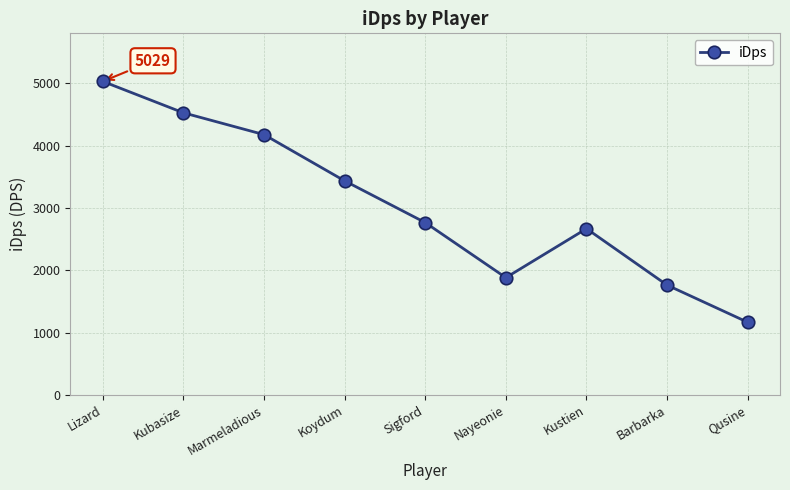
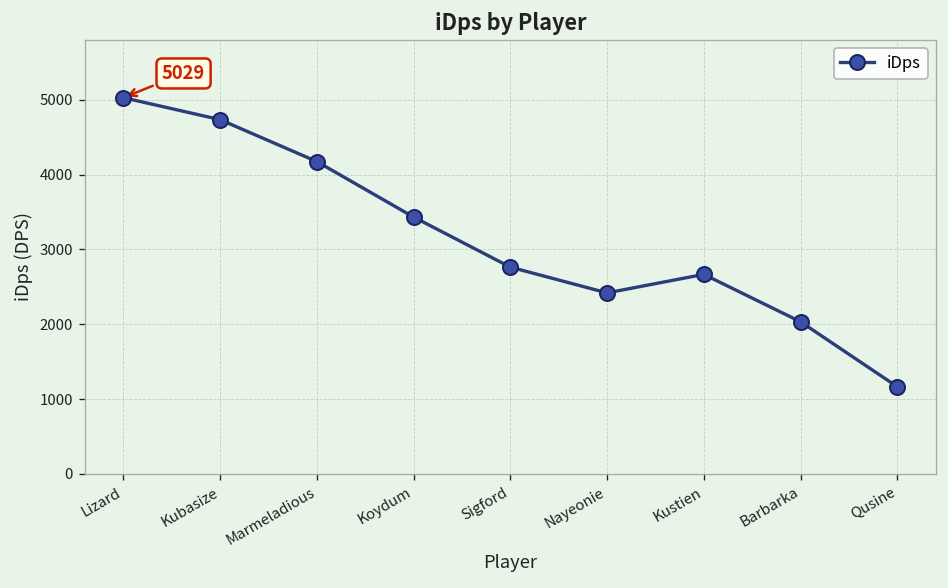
Kubasize: 4500 -> 4700
Nayeonie: 1900 -> 2400
Barbarka: 1800 -> 2000
